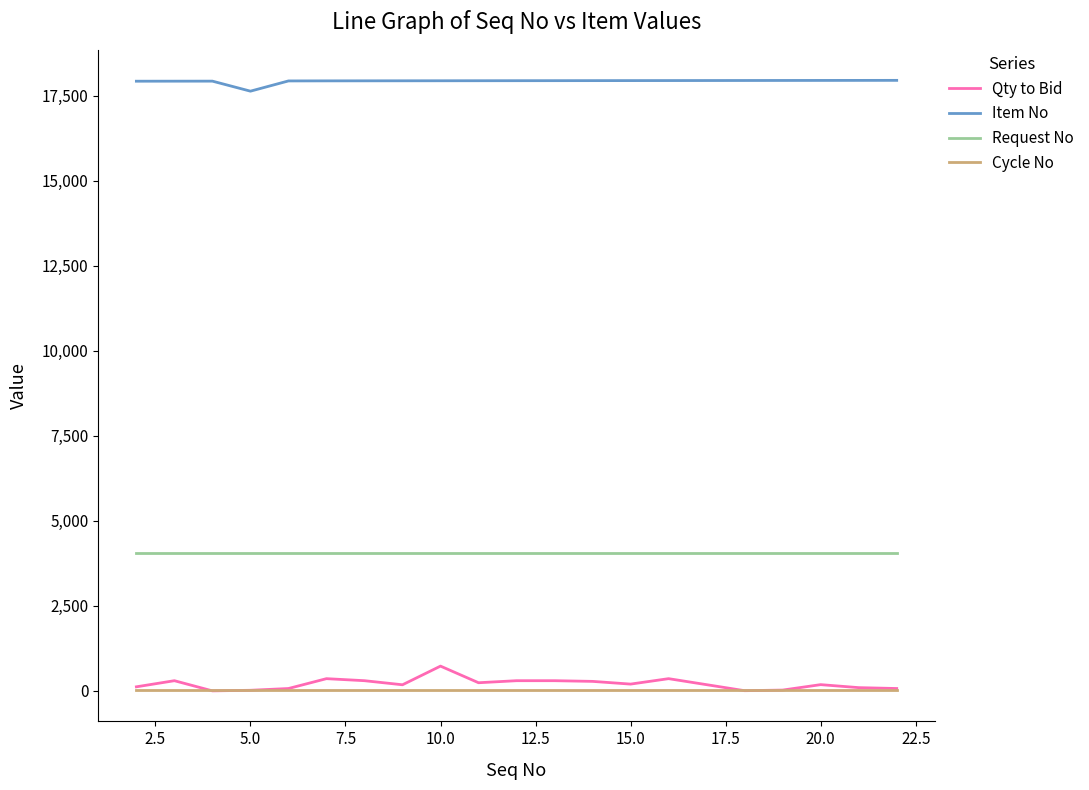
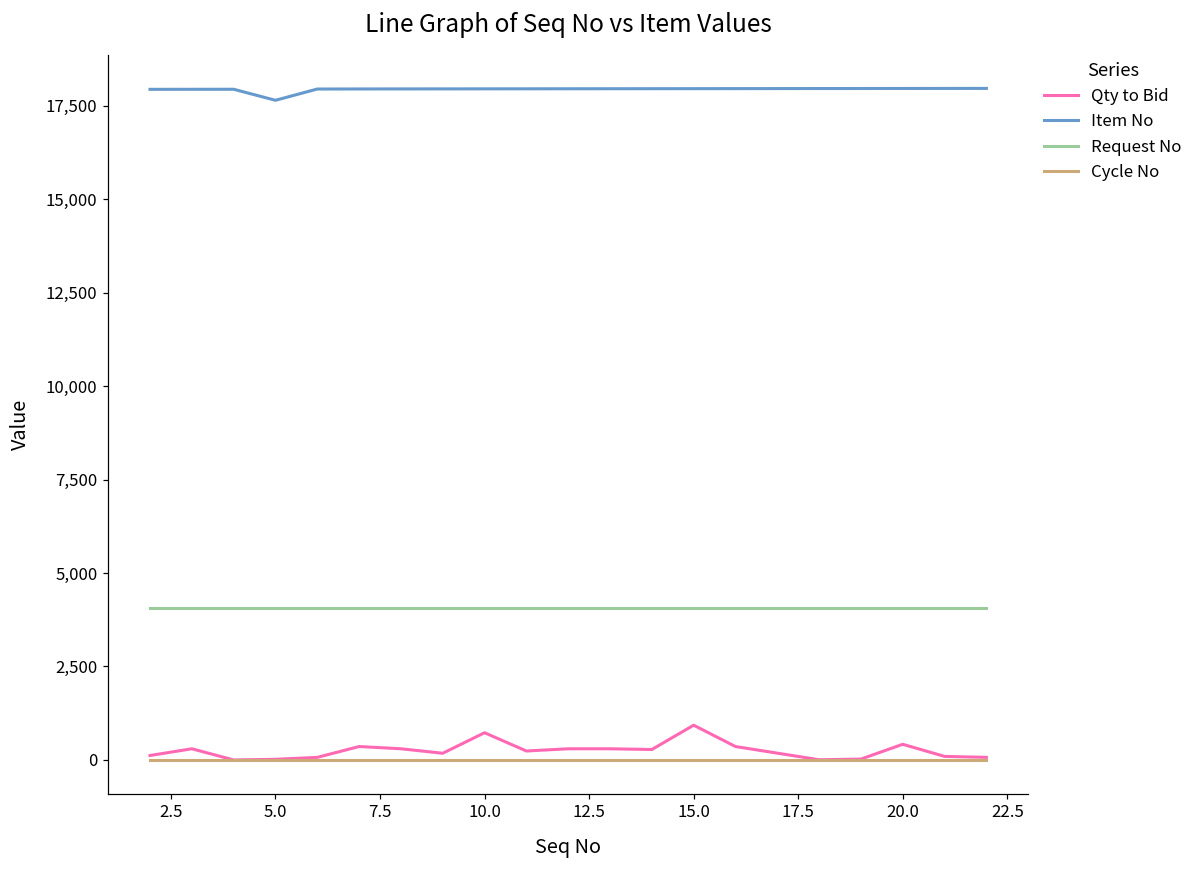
Qty to Bid, 15.0: 200 -> 900
Qty to Bid, 20.0: 200 -> 400
